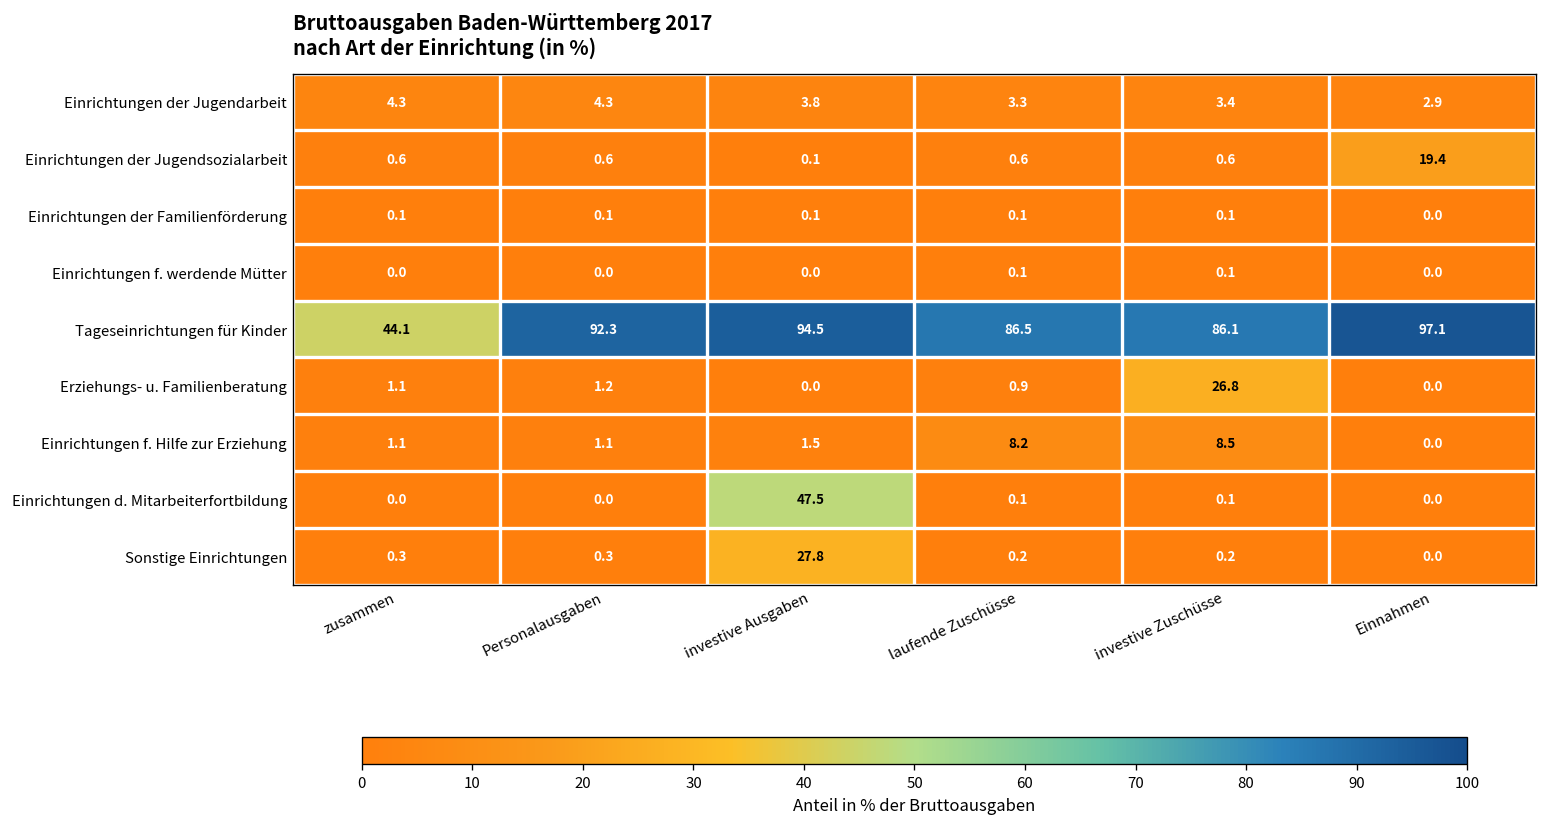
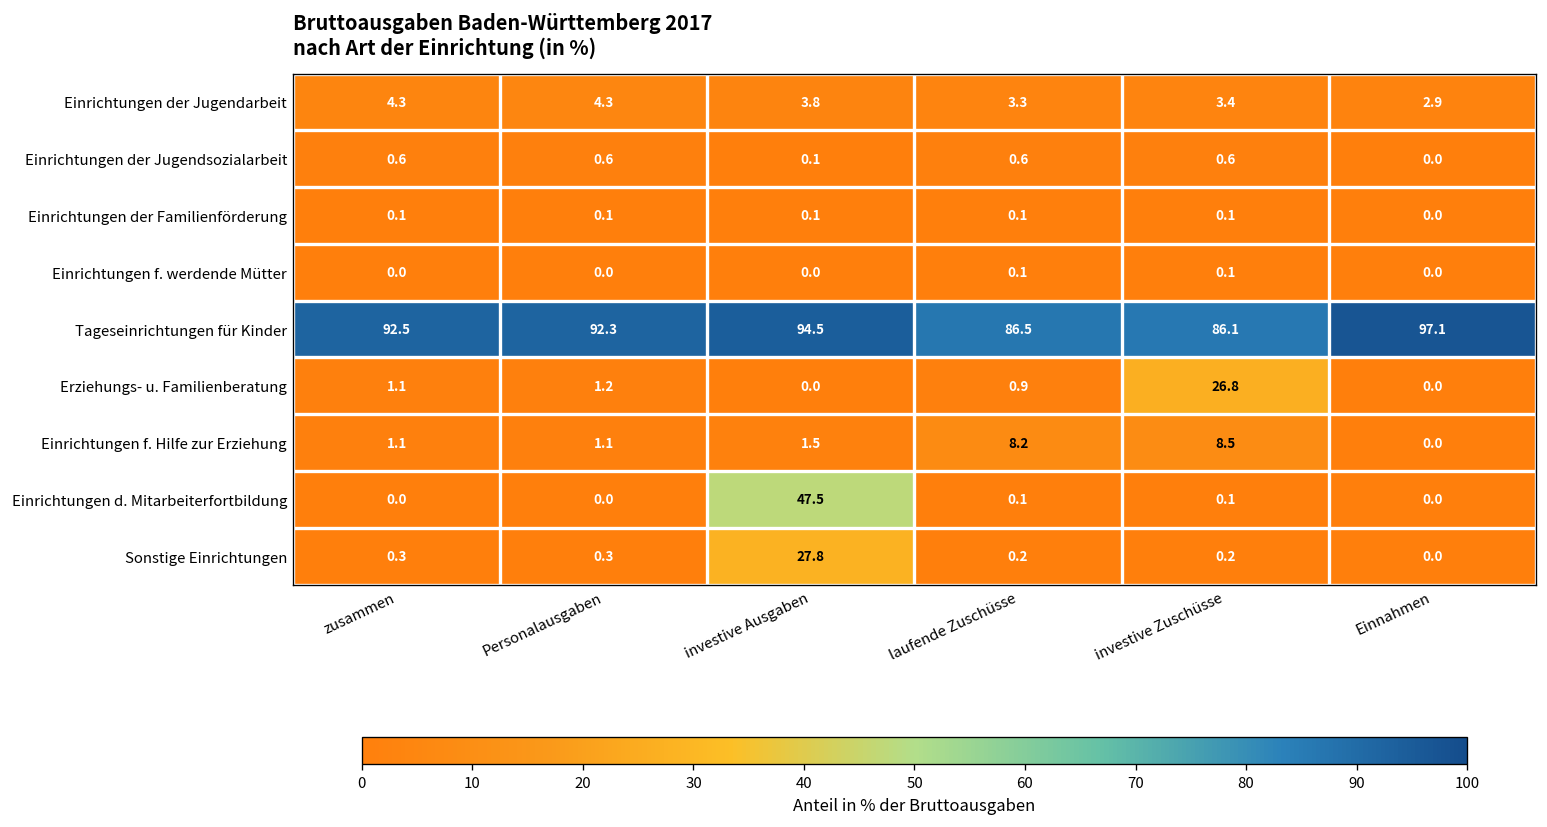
Einrichtungen der Jugendsozialarbeit, Einnahmen: 19.4 -> 0.0
Tageseinrichtungen für Kinder, zusammen: 44.1 -> 92.5
